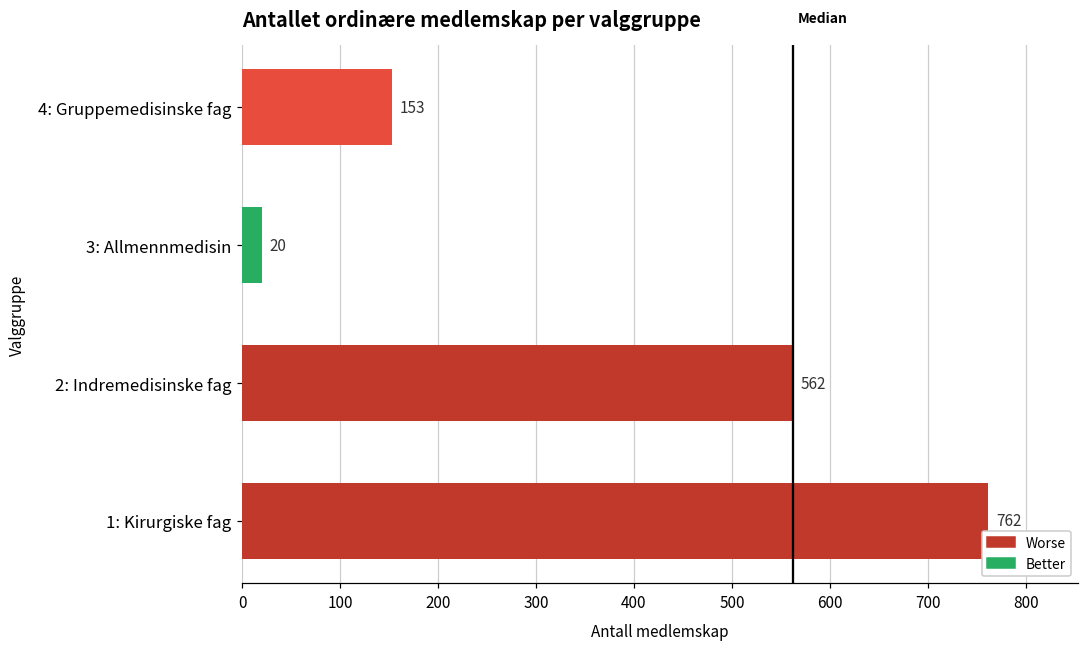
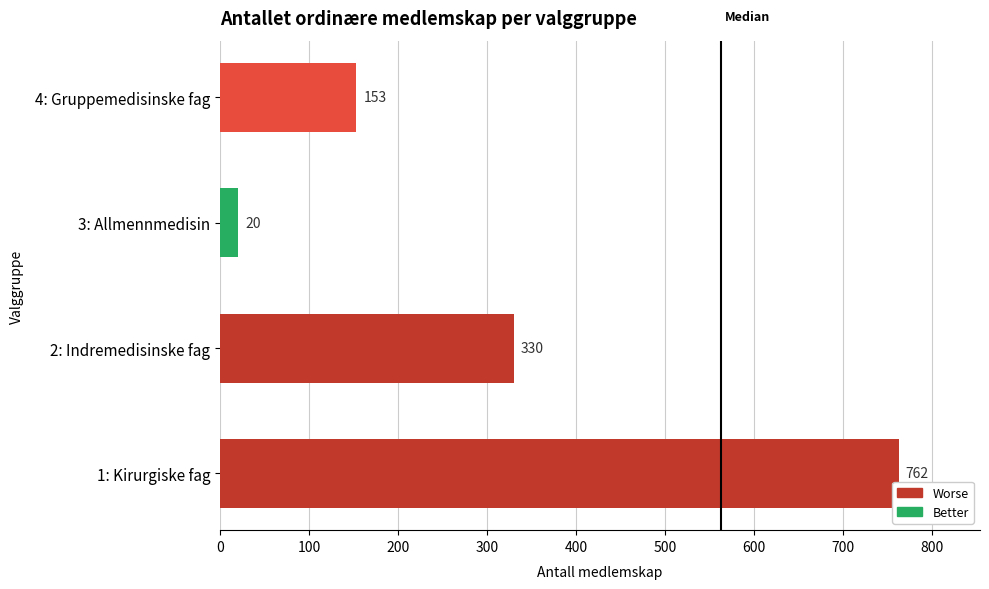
2: Indremedisinske fag: 562 -> 330
